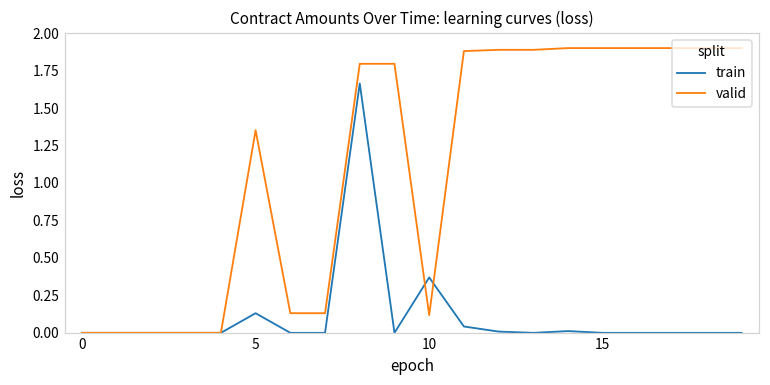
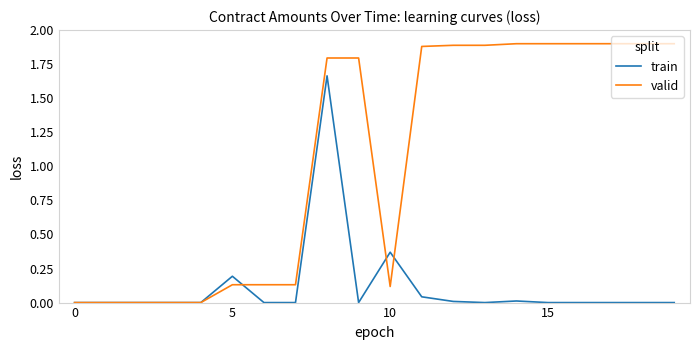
train, 5: 0.13 -> 0.19
valid, 5: 1.35 -> 0.13
